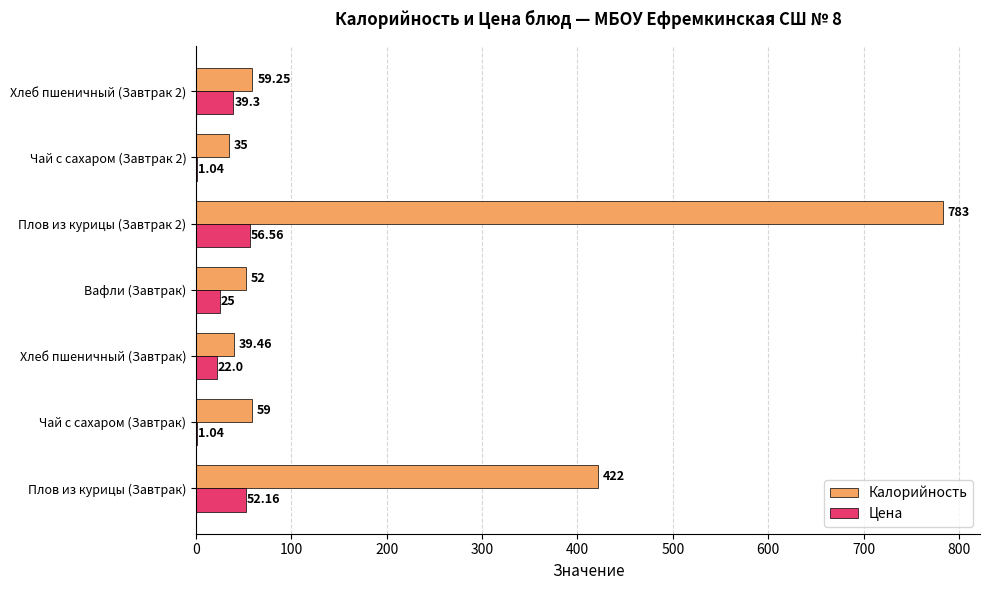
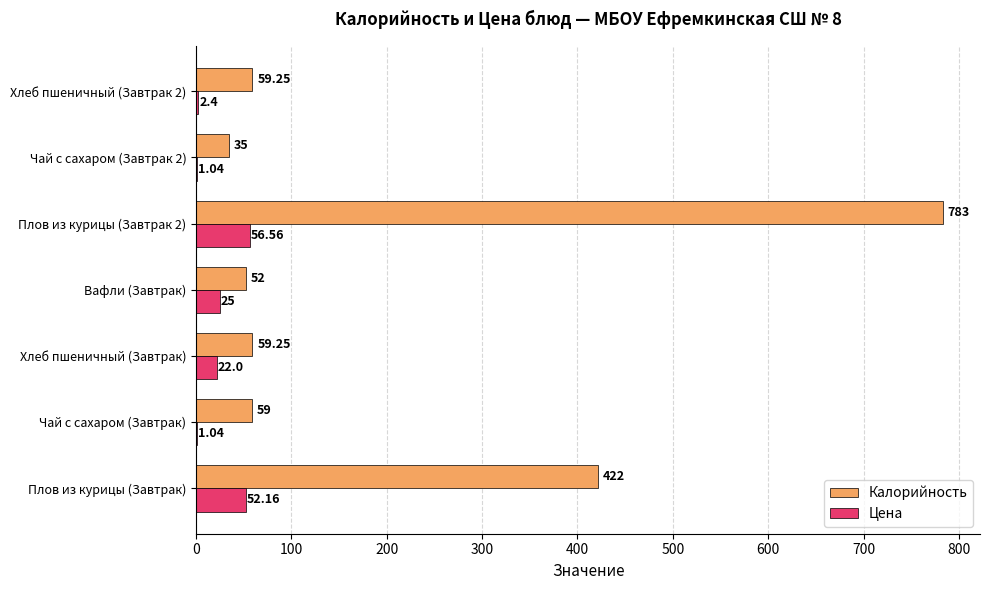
Цена, Хлеб пшеничный (Завтрак 2): 39.3 -> 2.4
Калорийность, Хлеб пшеничный (Завтрак): 39.46 -> 59.25
